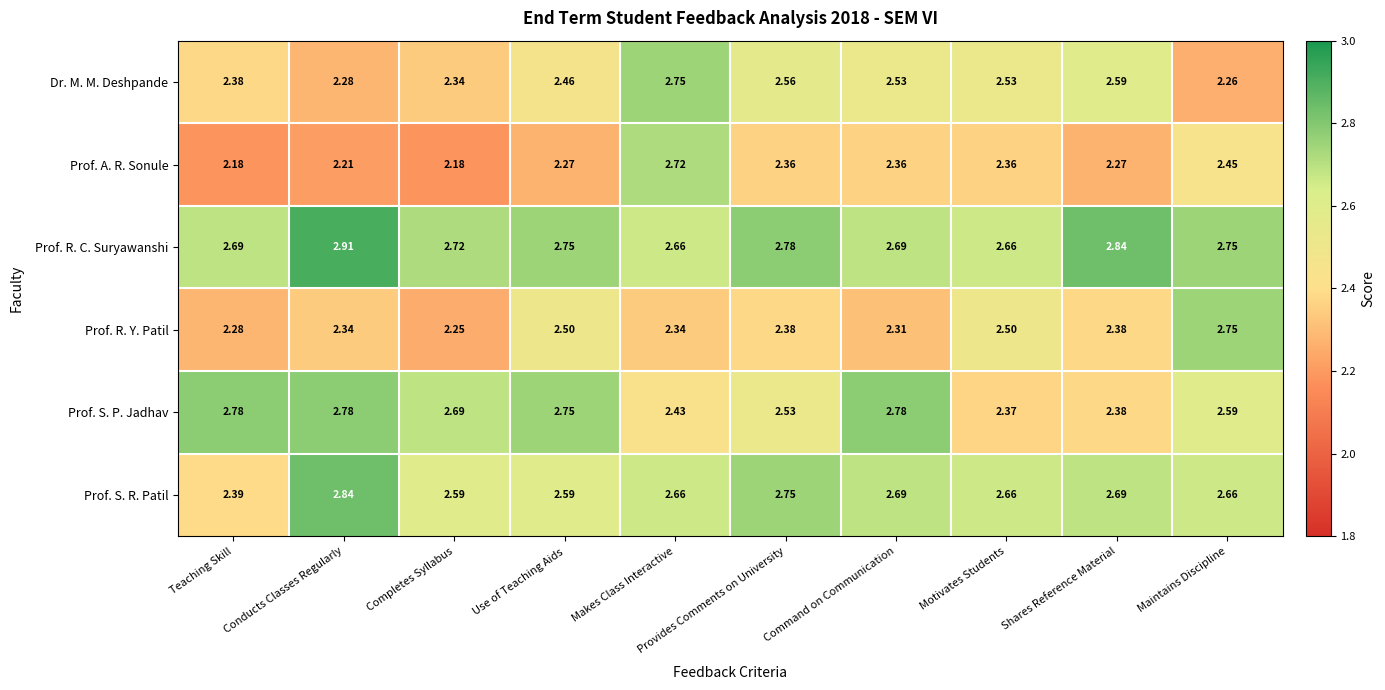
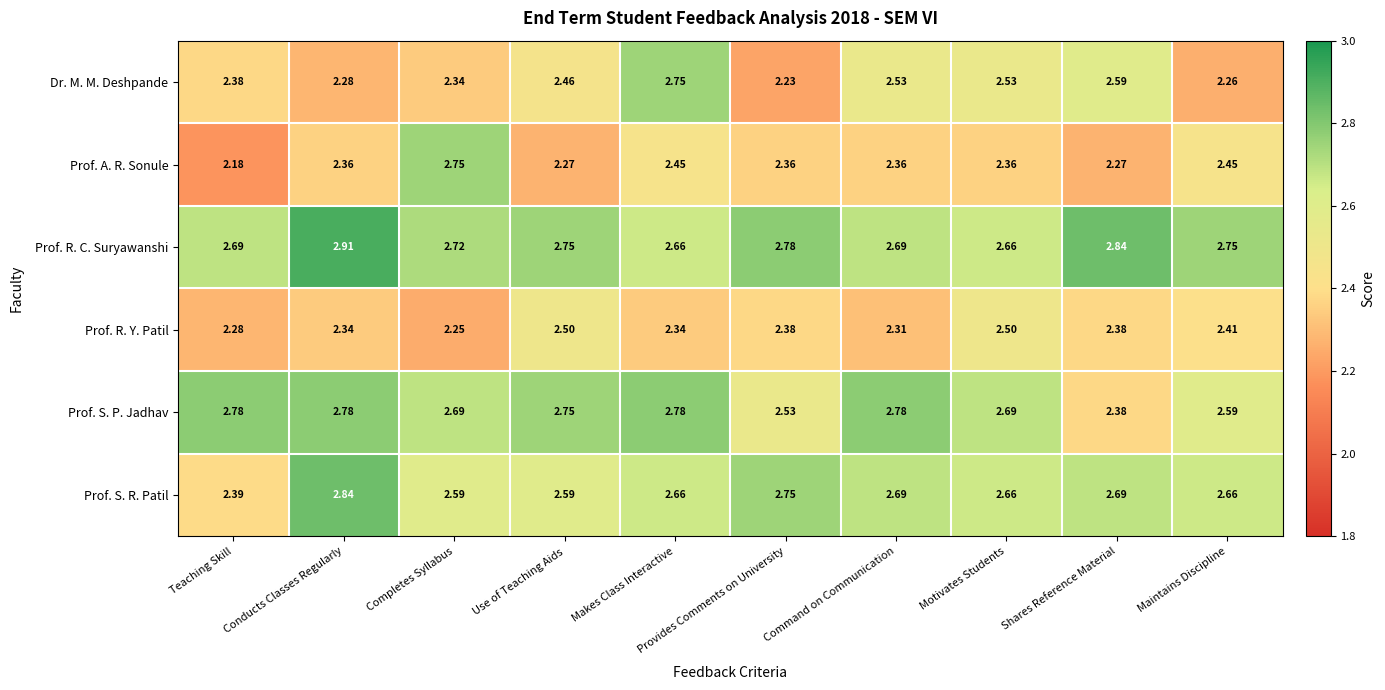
Dr. M. M. Deshpande, Provides Comments on University: 2.56 -> 2.23
Prof. A. R. Sonule, Conducts Classes Regularly: 2.21 -> 2.36
Prof. A. R. Sonule, Completes Syllabus: 2.18 -> 2.75
Prof. A. R. Sonule, Makes Class Interactive: 2.72 -> 2.45
Prof. R. Y. Patil, Maintains Discipline: 2.75 -> 2.41
Prof. S. P. Jadhav, Makes Class Interactive: 2.43 -> 2.78
Prof. S. P. Jadhav, Motivates Students: 2.37 -> 2.69
